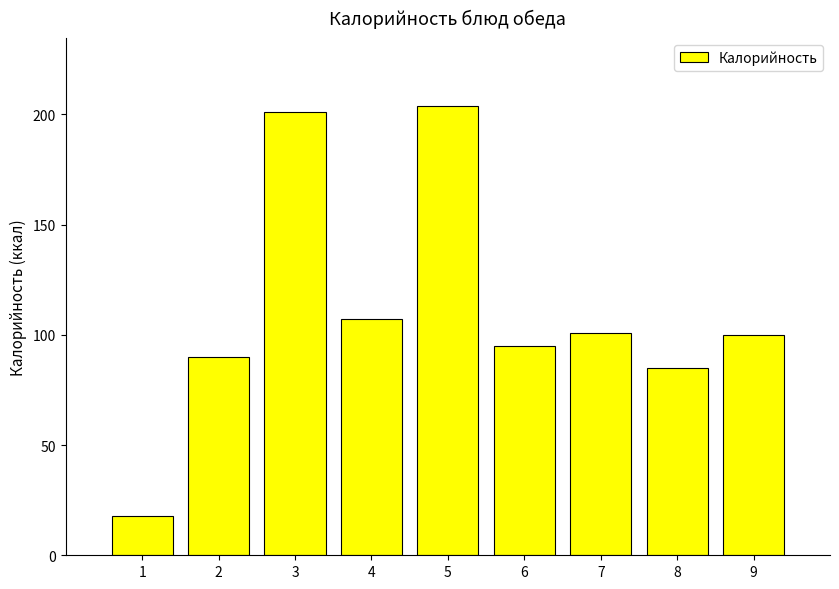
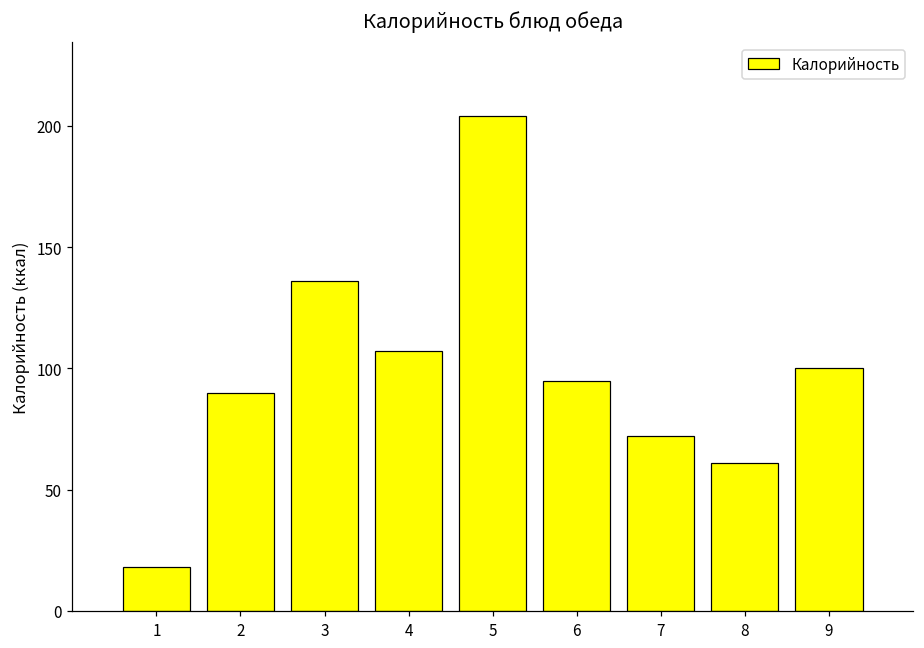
3: 201 -> 136
7: 101 -> 72
8: 85 -> 61
